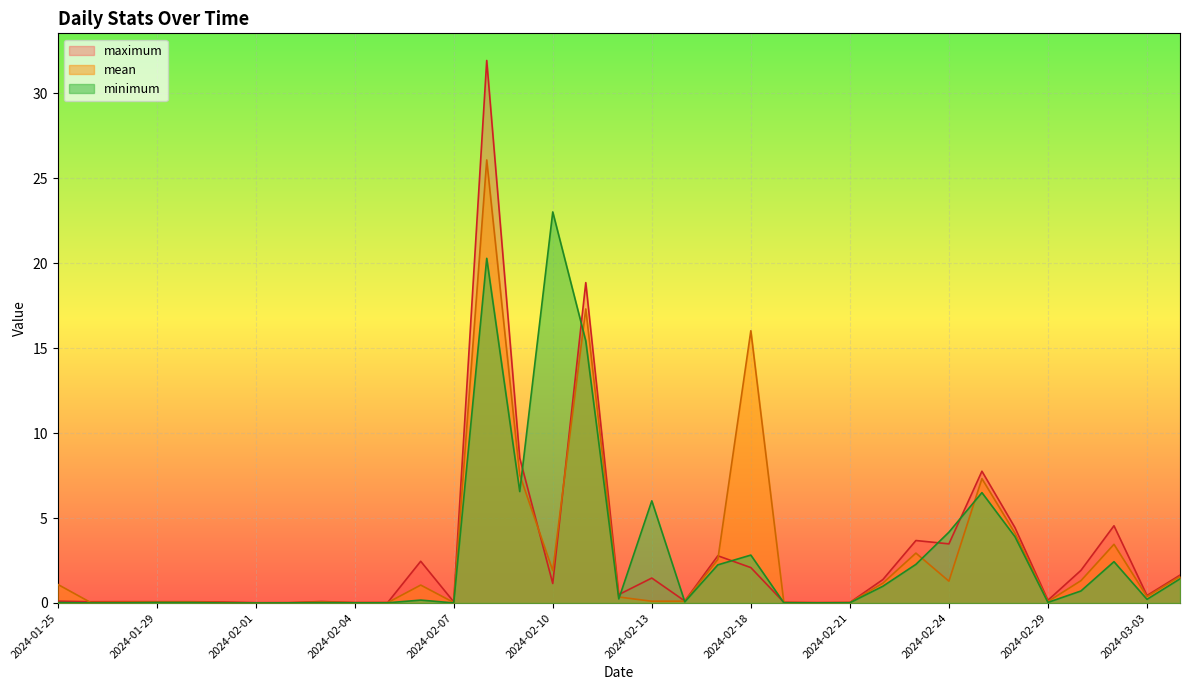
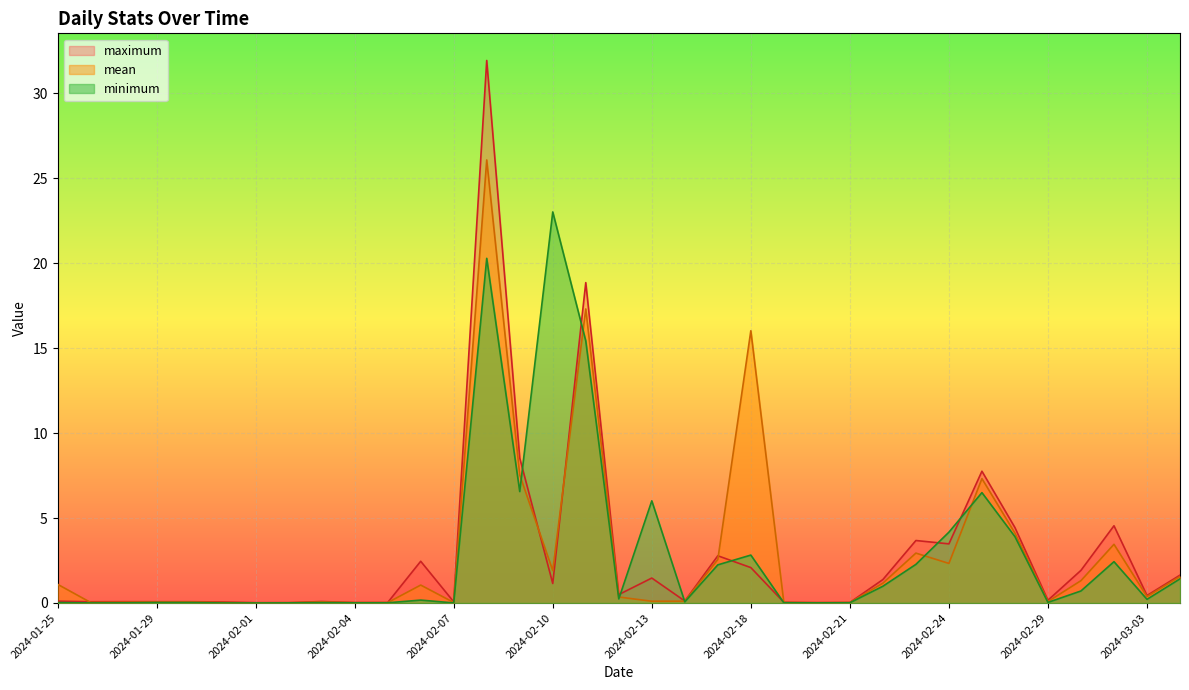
mean, 2024-02-24: 1.3 -> 2.3
